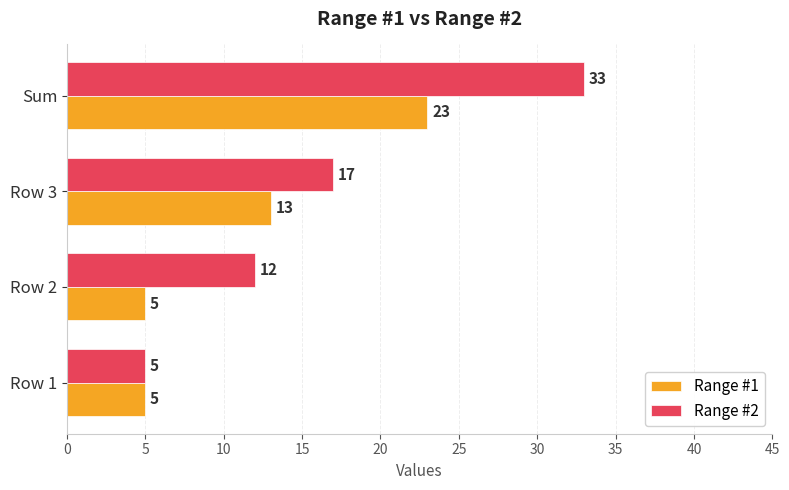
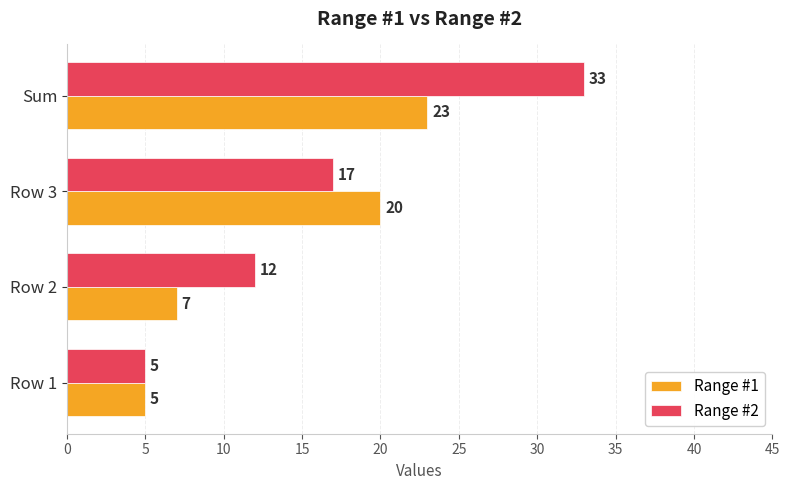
Range #1, Row 3: 13 -> 20
Range #1, Row 2: 5 -> 7
